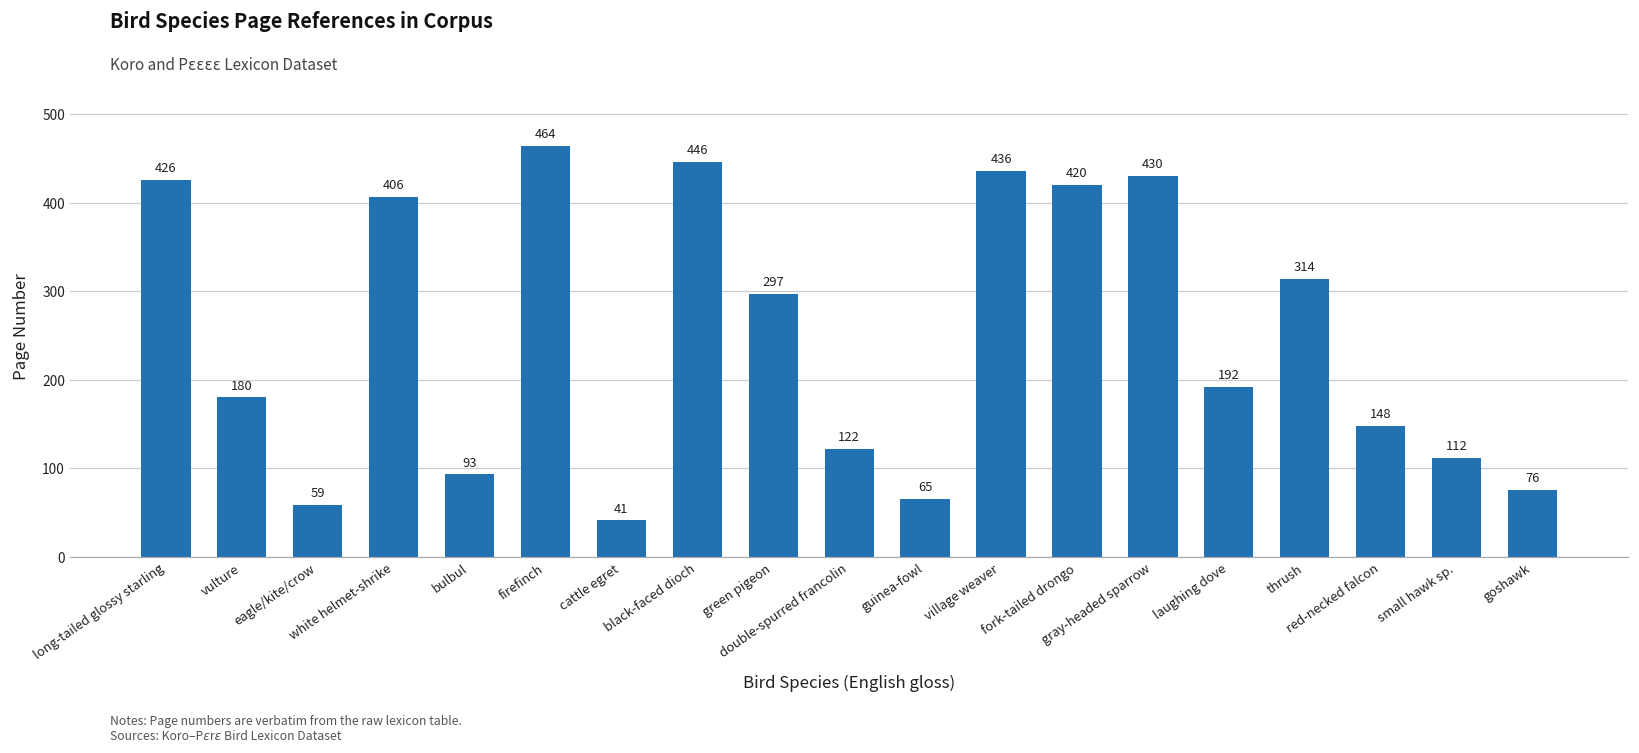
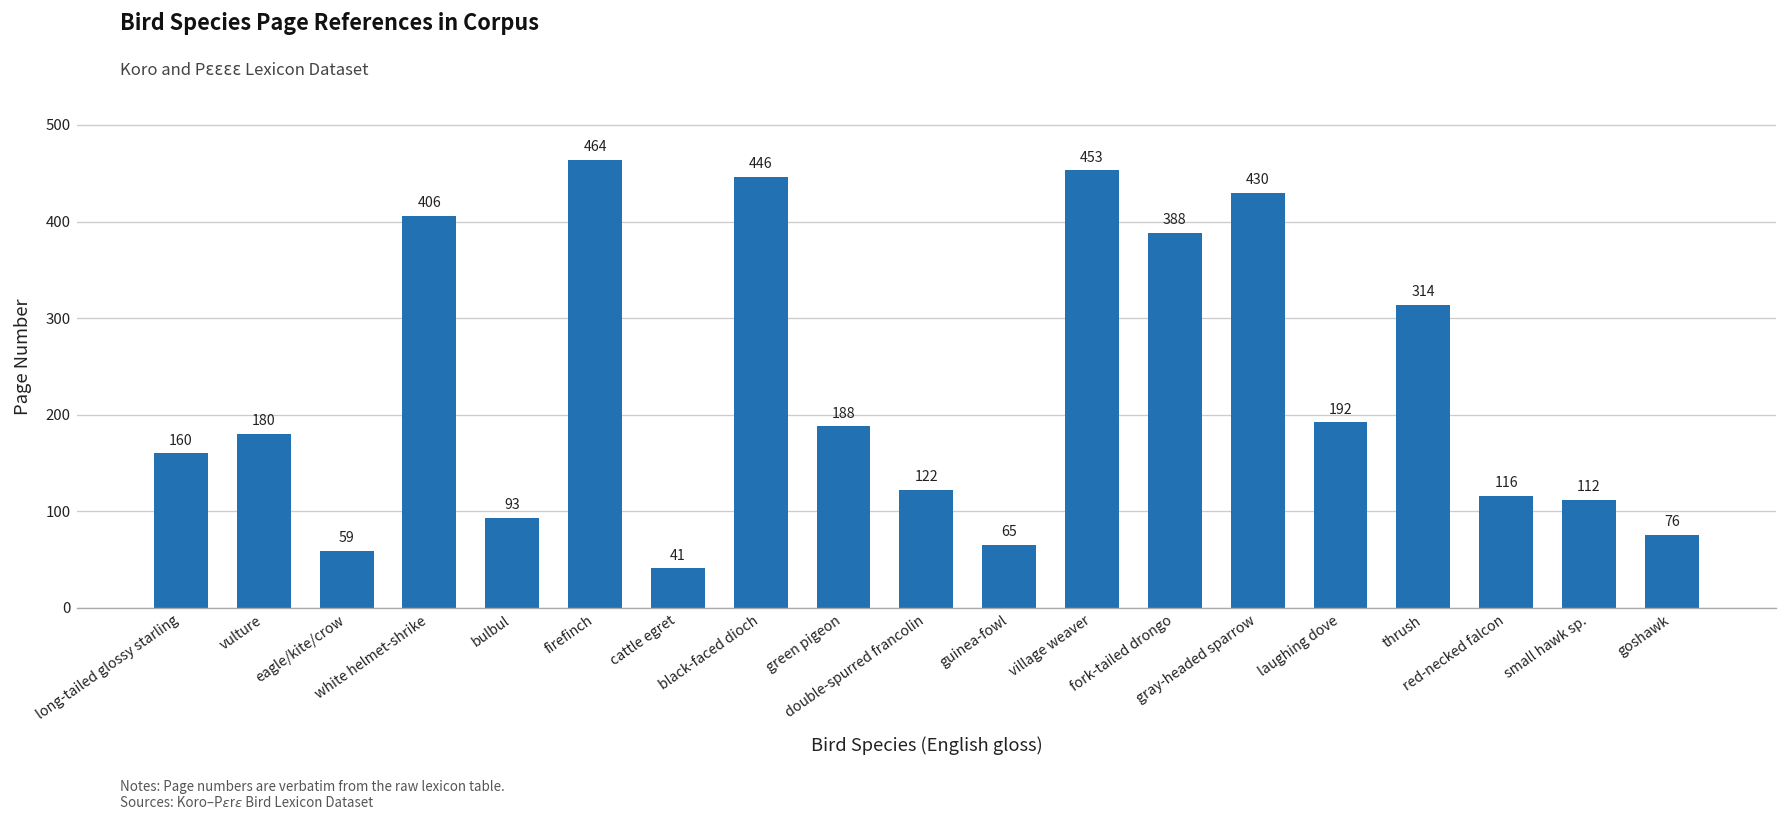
long-tailed glossy starling: 426 -> 160
green pigeon: 297 -> 188
village weaver: 436 -> 453
fork-tailed drongo: 420 -> 388
red-necked falcon: 148 -> 116
